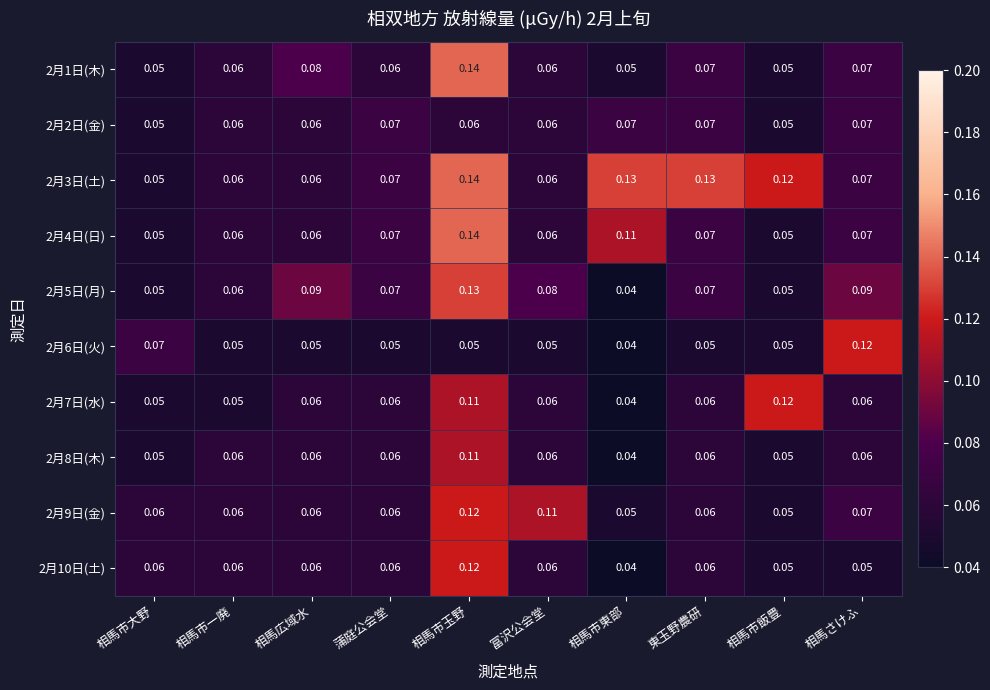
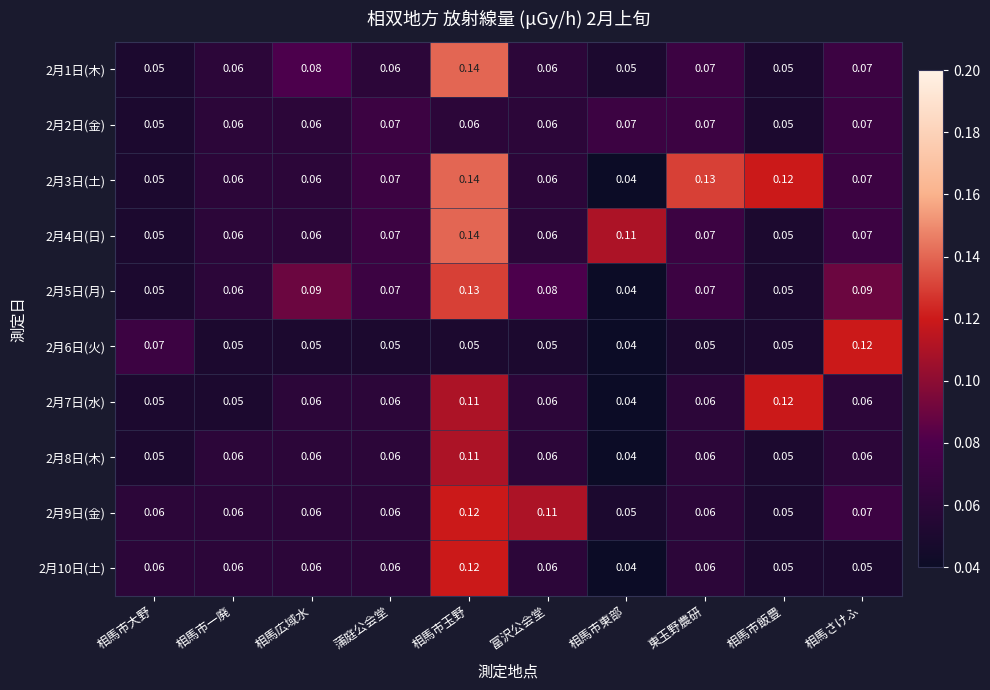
2月3日(土), 相馬市東部: 0.13 -> 0.04
